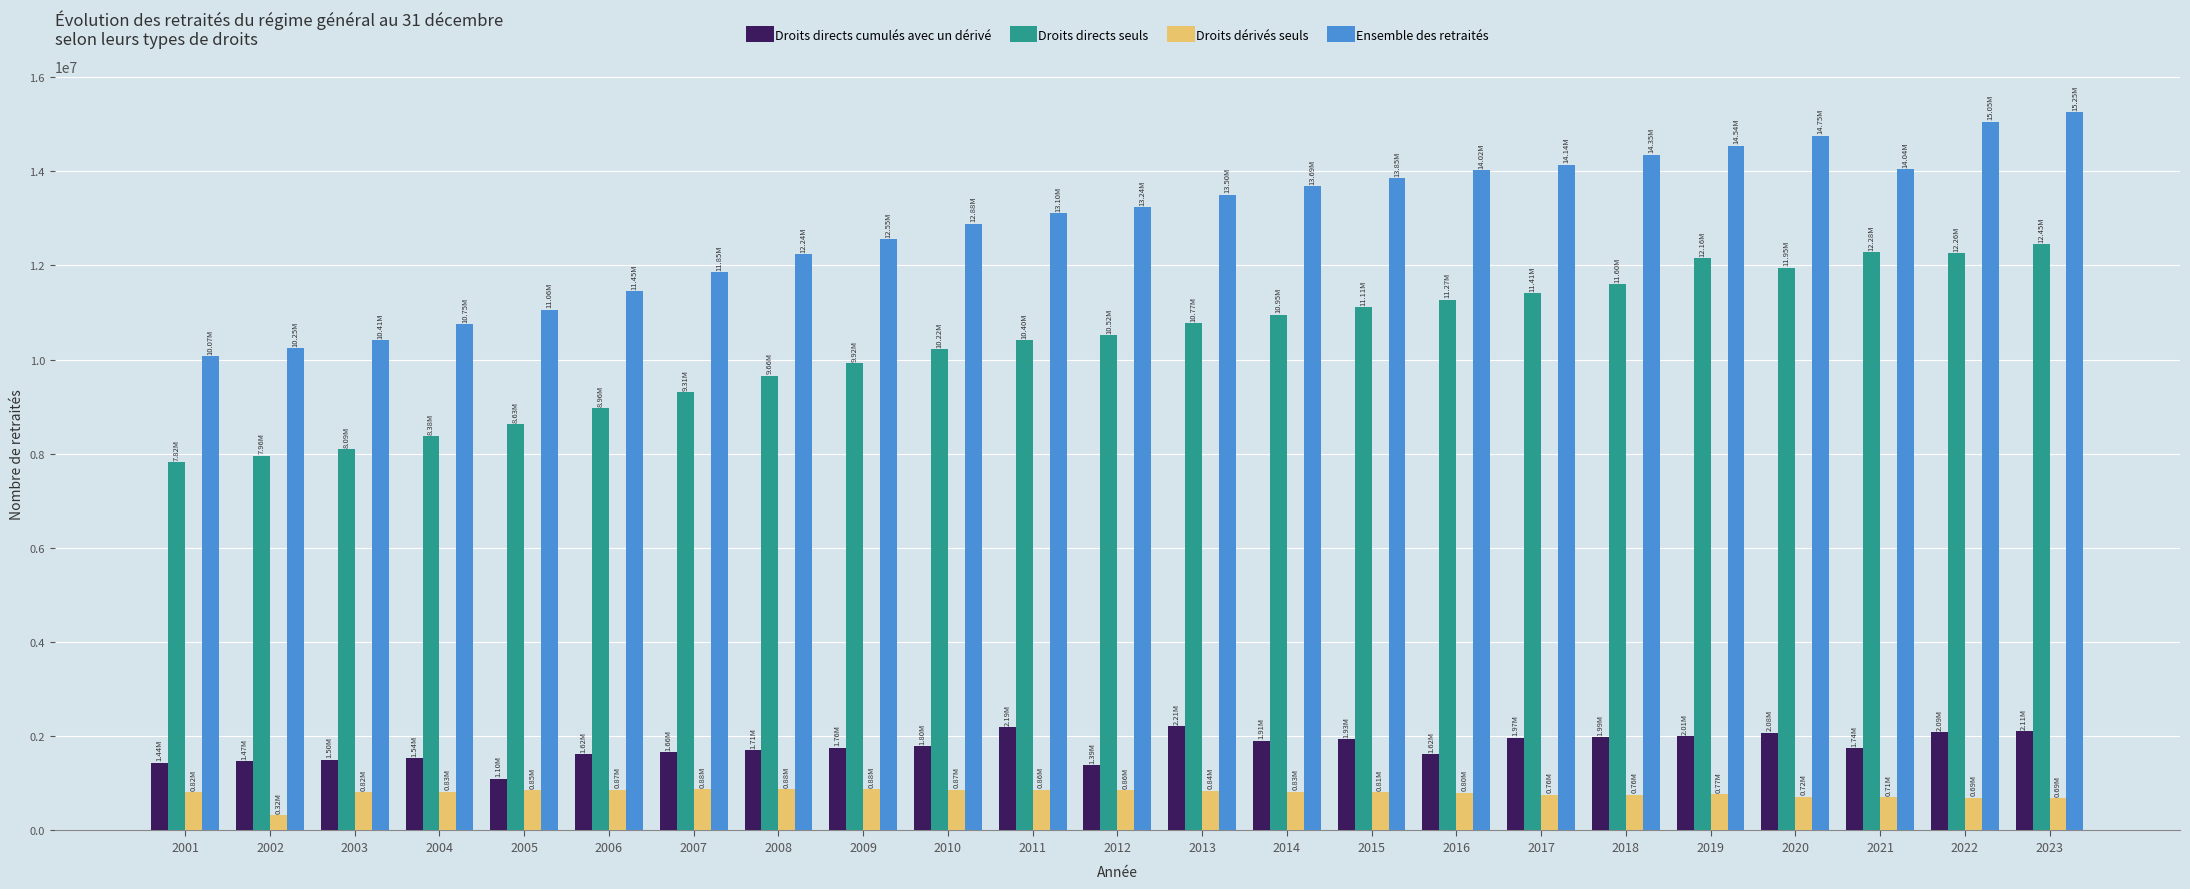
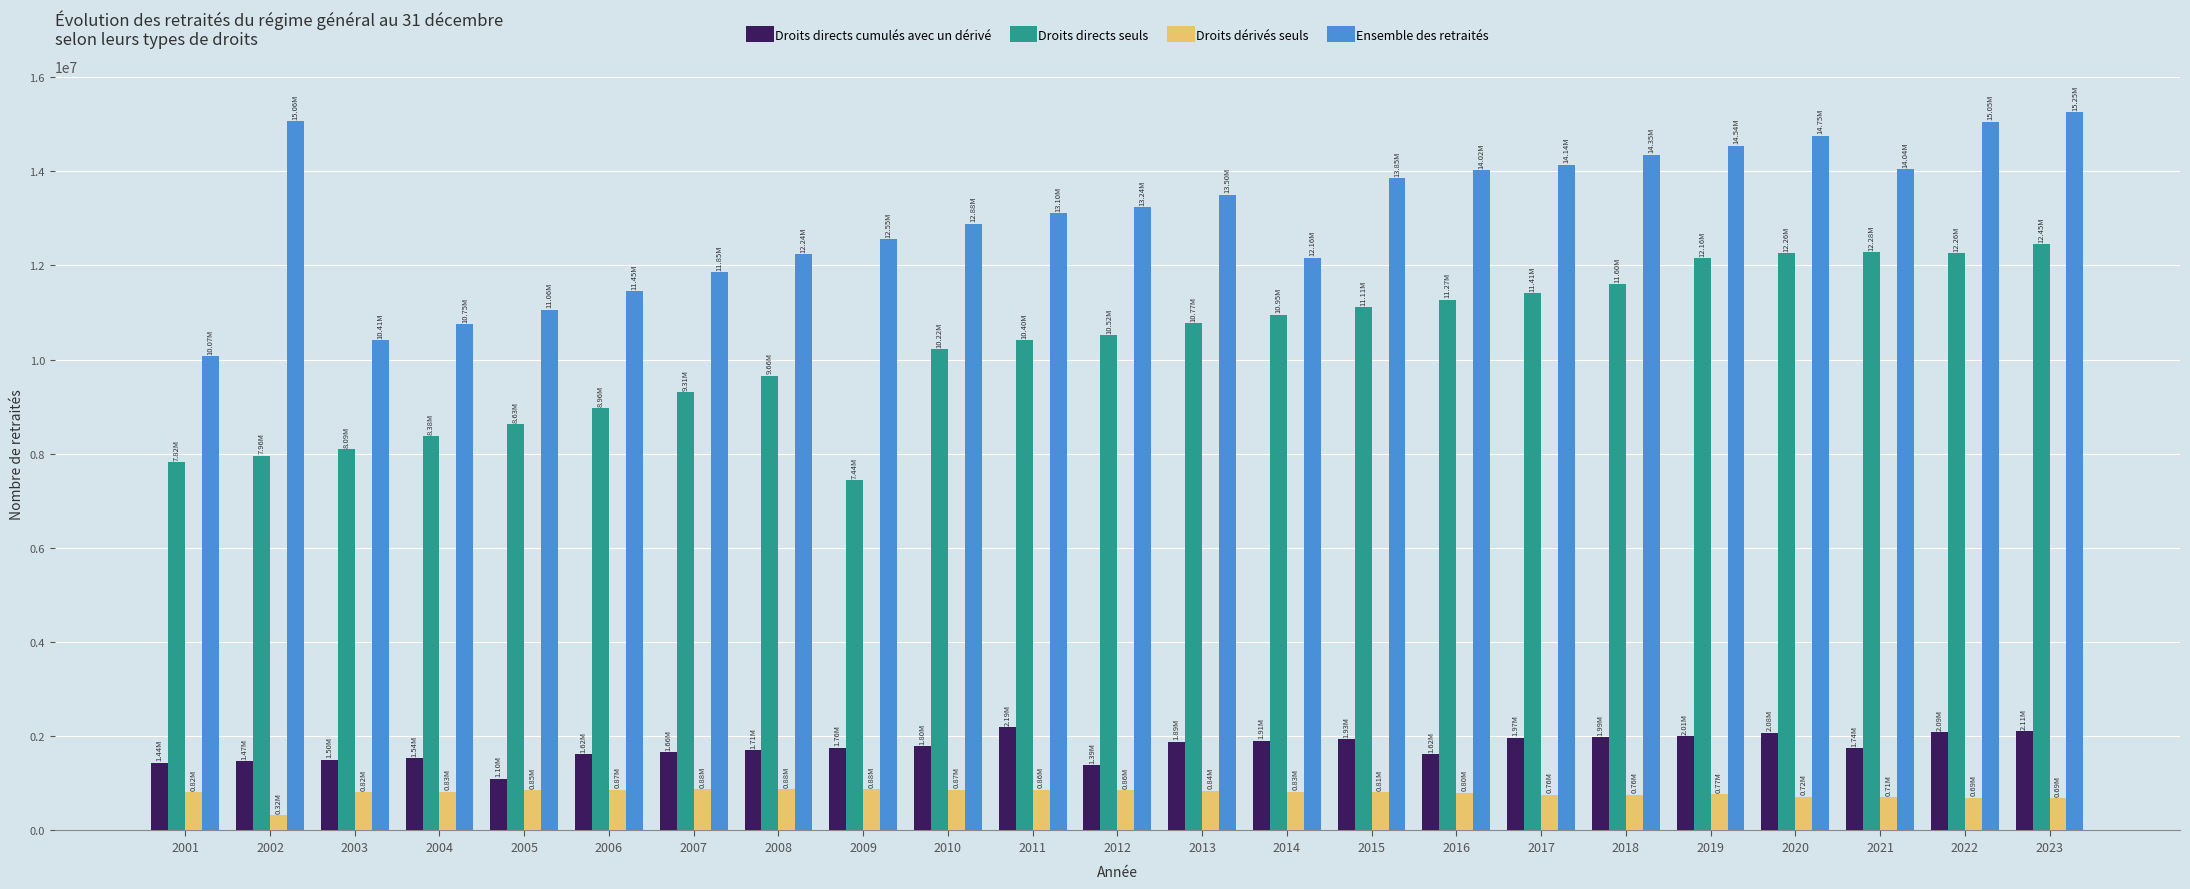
Ensemble des retraités, 2002: 10.25M -> 15.06M
Droits directs seuls, 2009: 9.92M -> 7.44M
Droits directs cumulés avec un dérivé, 2013: 2.21M -> 1.89M
Ensemble des retraités, 2014: 13.69M -> 12.16M
Droits directs seuls, 2020: 11.95M -> 12.26M
